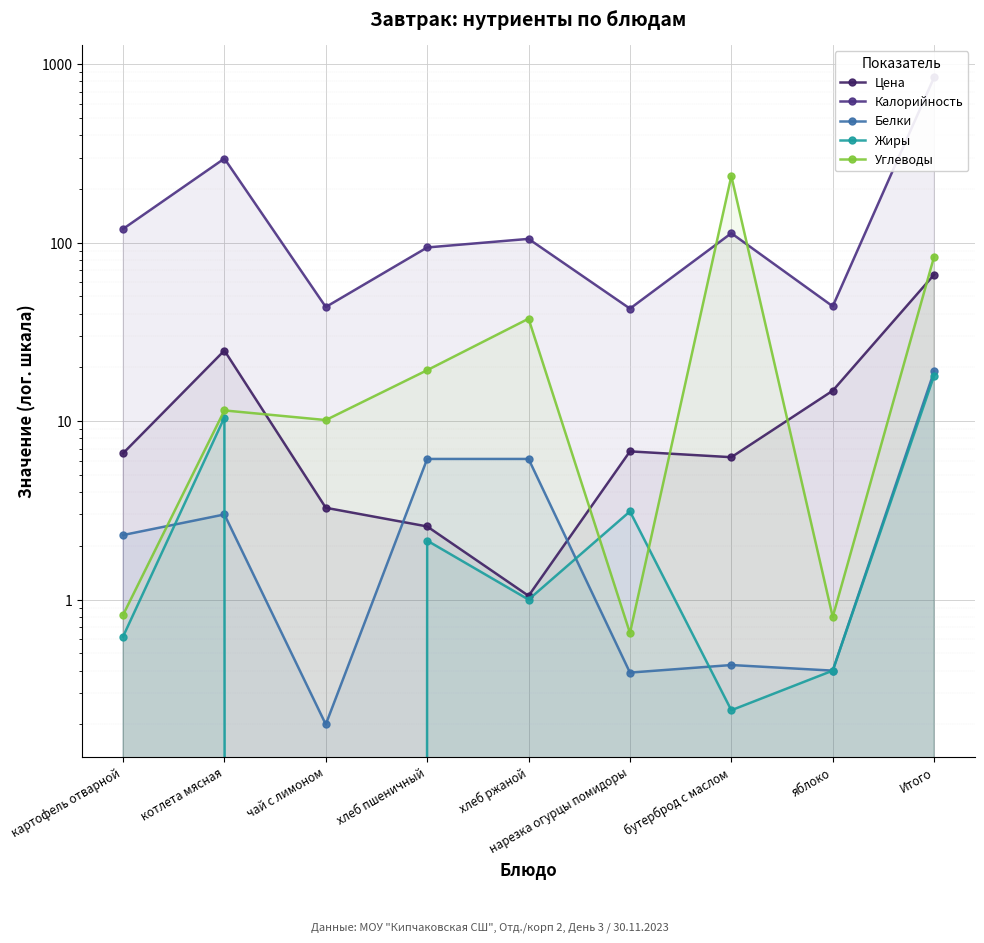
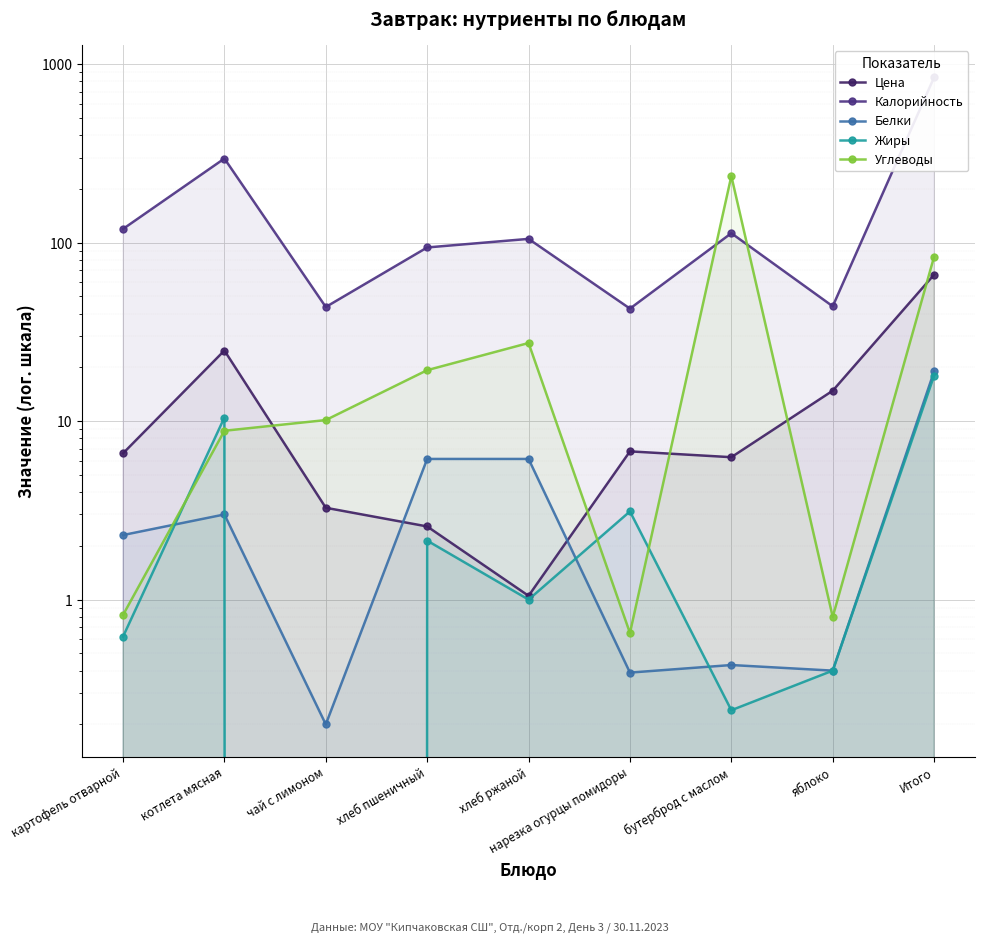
Углеводы, котлета мясная: 11 -> 9
Углеводы, хлеб ржаной: 38 -> 27
